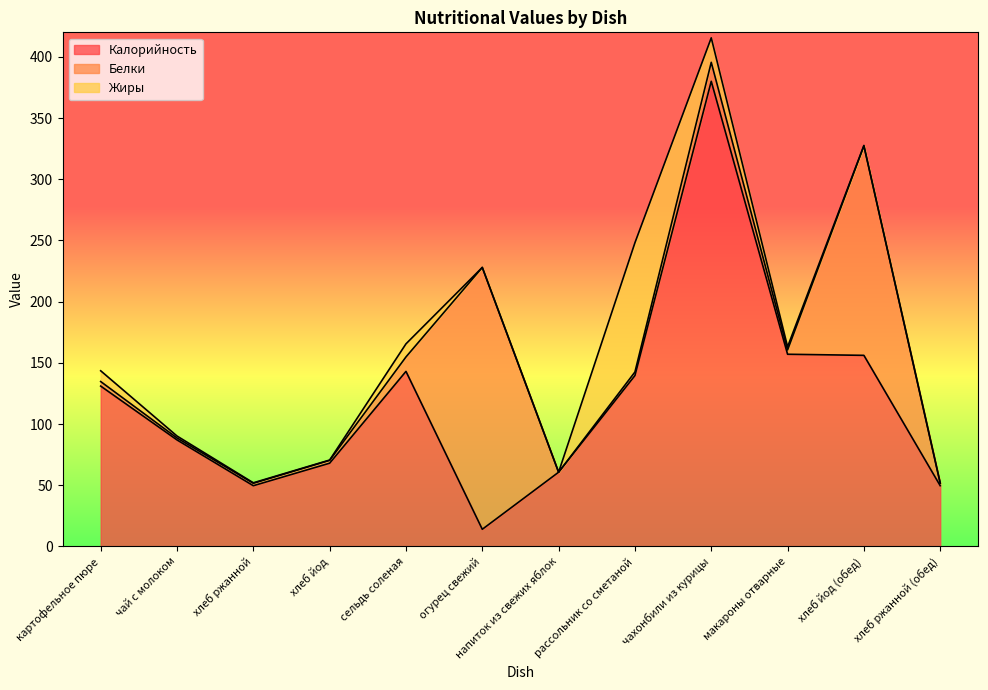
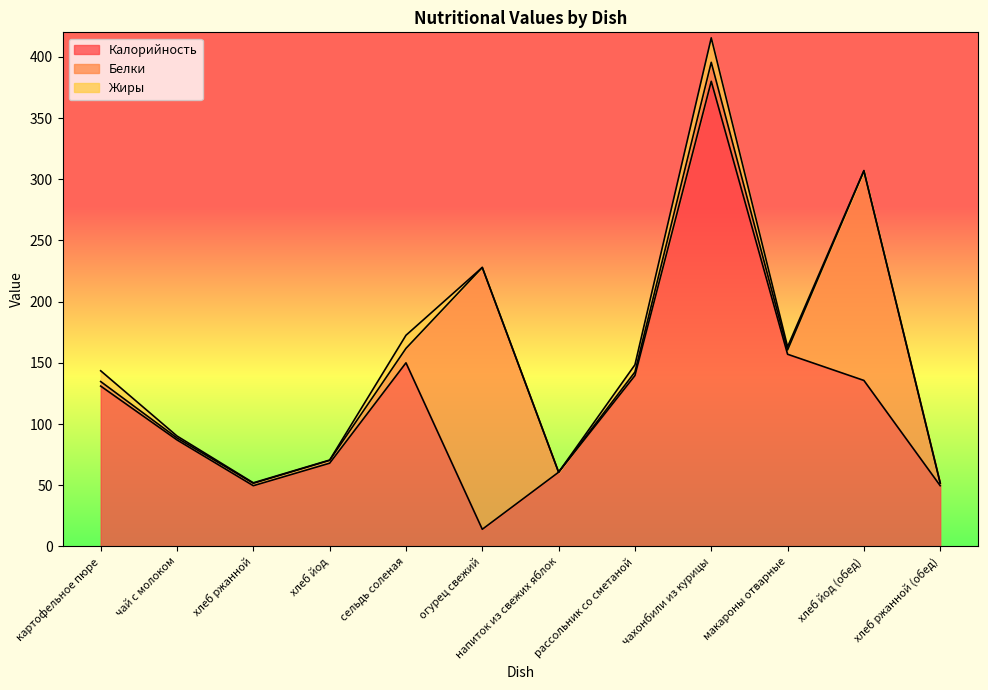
Калорийность, сельдь соленая: 143 -> 150
Жиры, рассольник со сметаной: 106 -> 6
Калорийность, хлеб йод (обед): 156 -> 136
